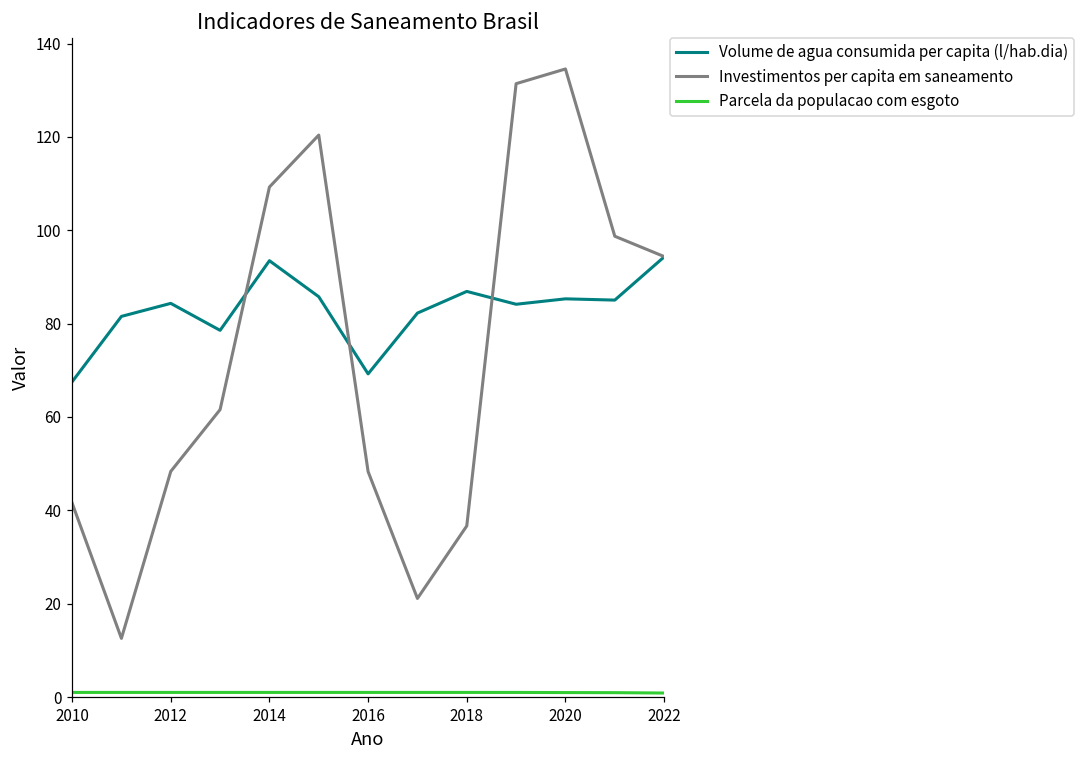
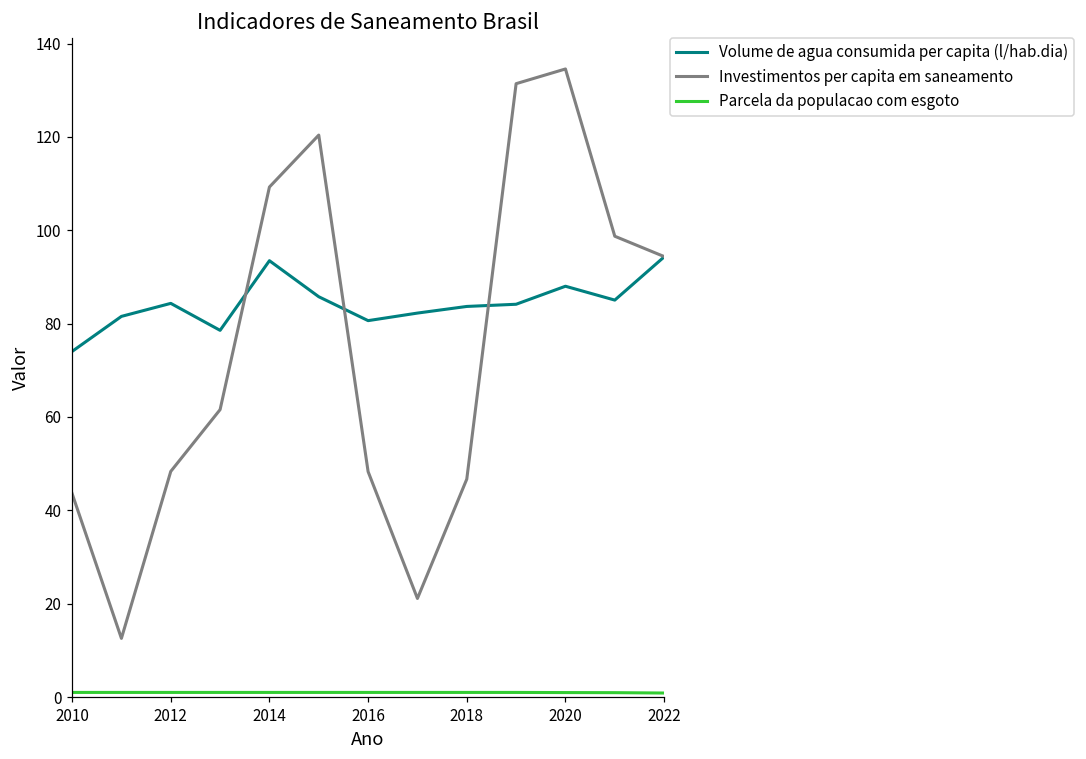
Volume de agua consumida per capita (l/hab.dia), 2010: 68 -> 74
Investimentos per capita em saneamento, 2010: 42 -> 44
Volume de agua consumida per capita (l/hab.dia), 2016: 69 -> 81
Volume de agua consumida per capita (l/hab.dia), 2018: 87 -> 84
Investimentos per capita em saneamento, 2018: 37 -> 47
Volume de agua consumida per capita (l/hab.dia), 2020: 85 -> 88
